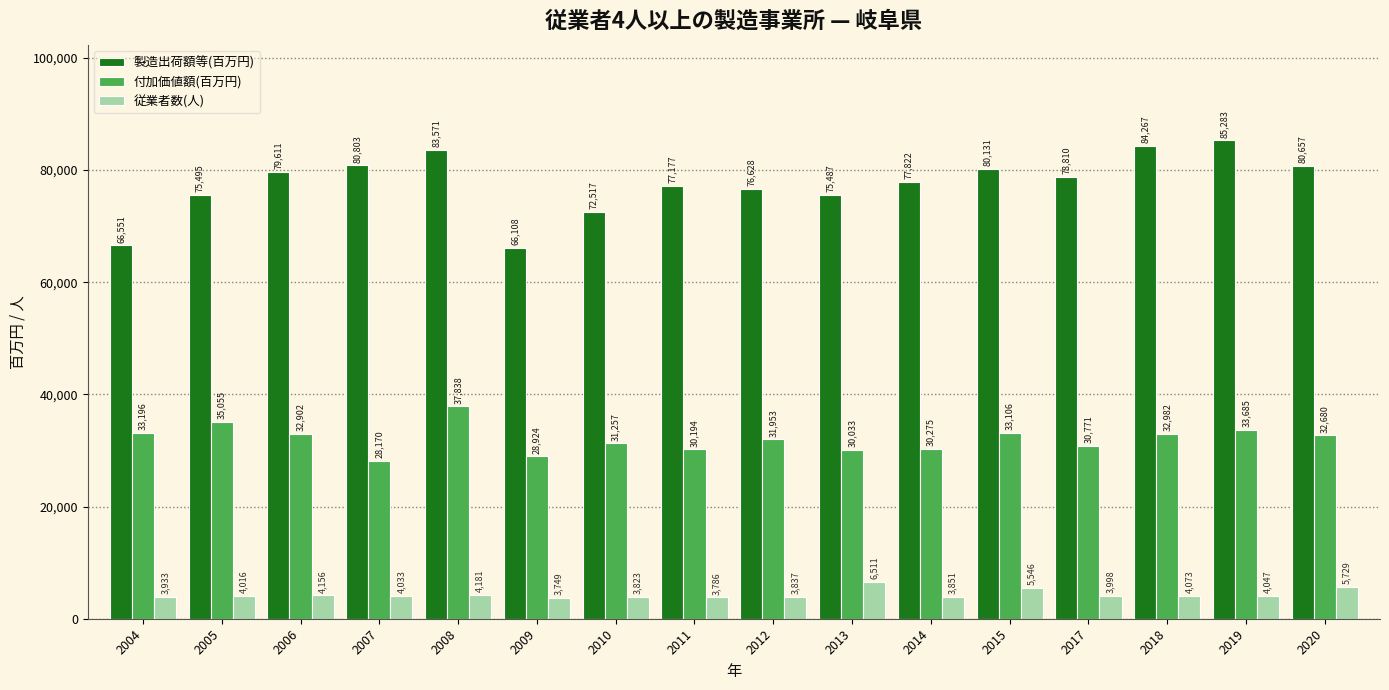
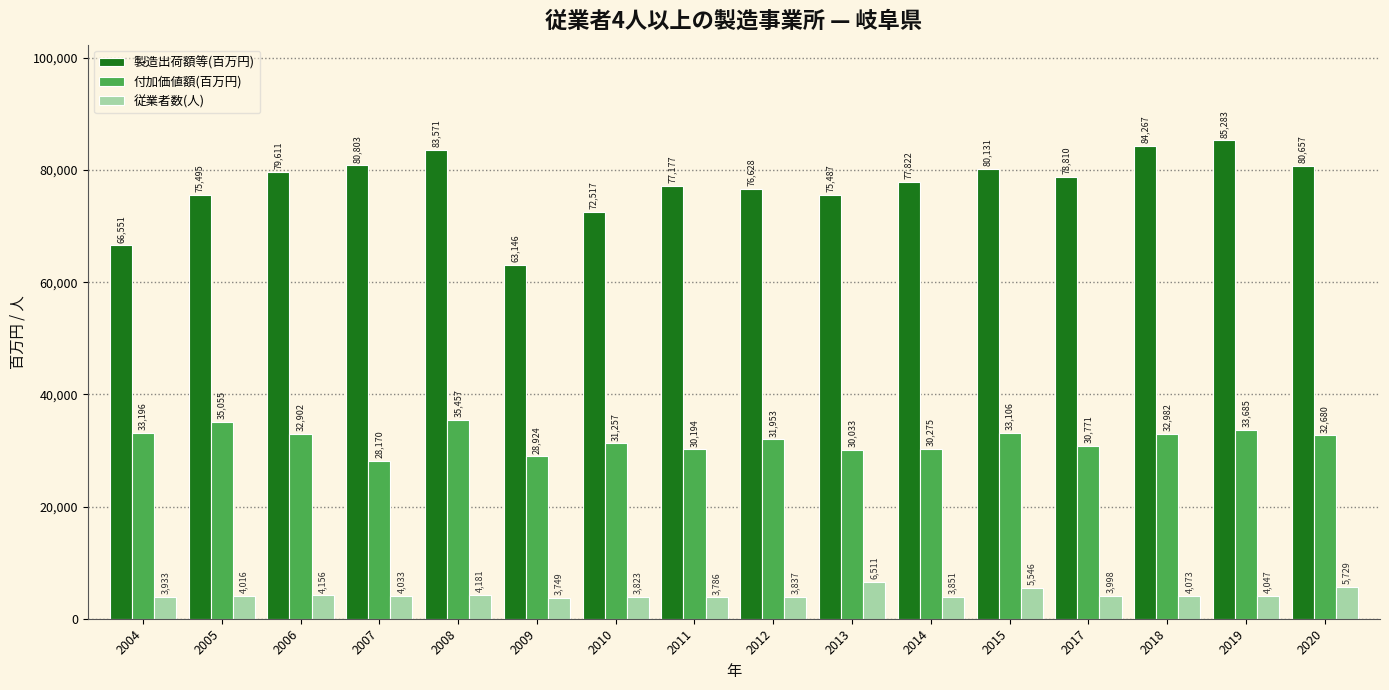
付加価値額(百万円), 2008: 37,838 -> 35,457
製造出荷額等(百万円), 2009: 66,108 -> 63,146
